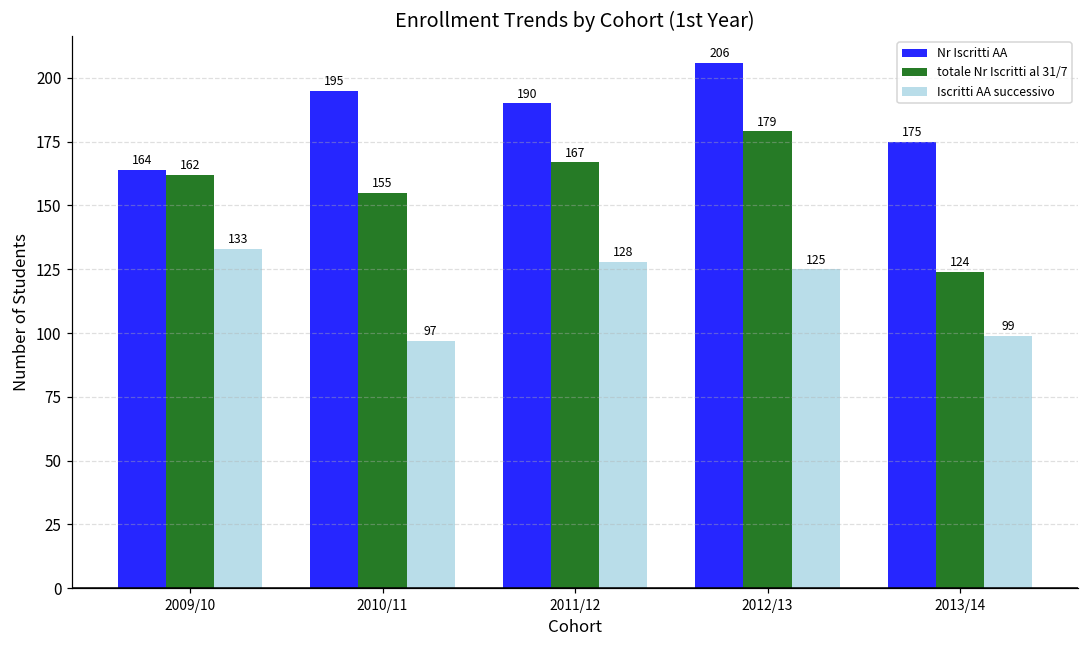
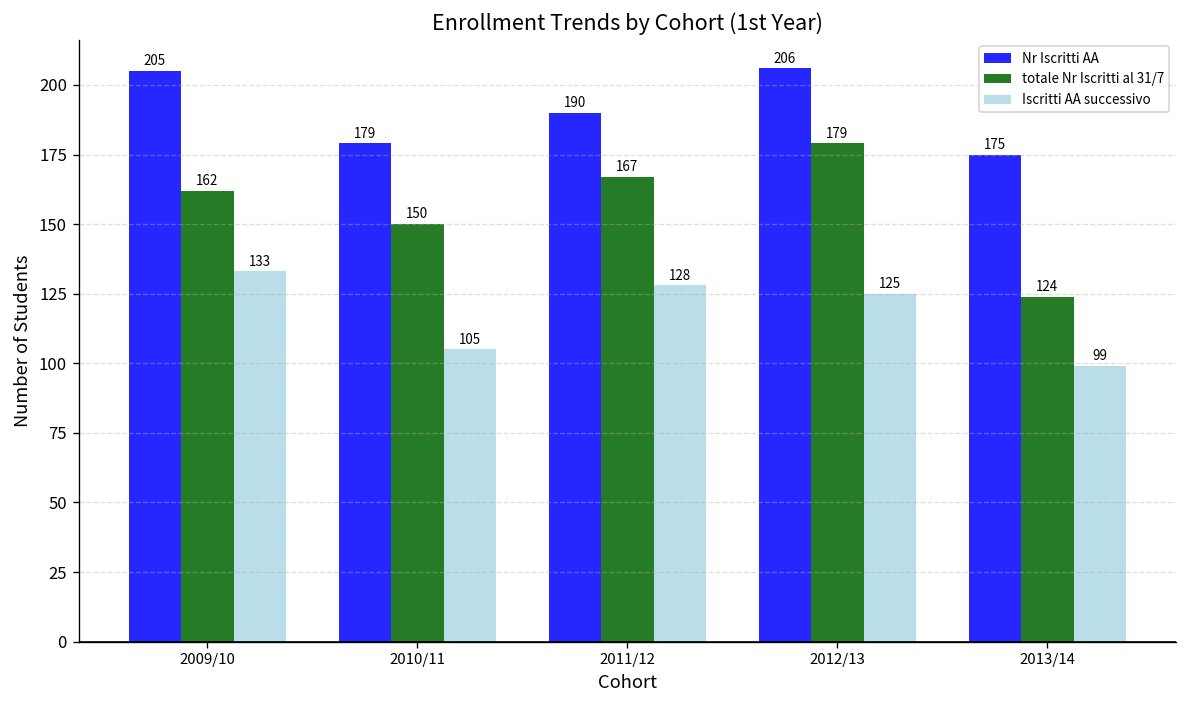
Nr Iscritti AA, 2009/10: 164 -> 205
Nr Iscritti AA, 2010/11: 195 -> 179
totale Nr Iscritti al 31/7, 2010/11: 155 -> 150
Iscritti AA successivo, 2010/11: 97 -> 105
